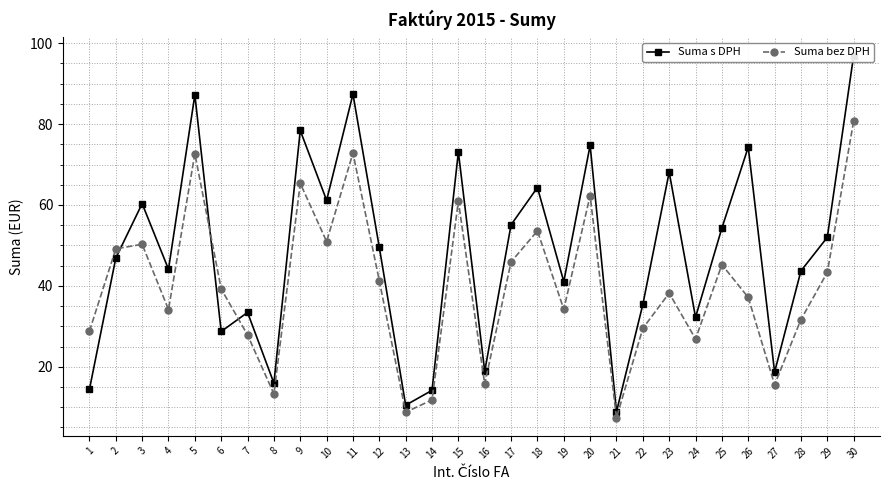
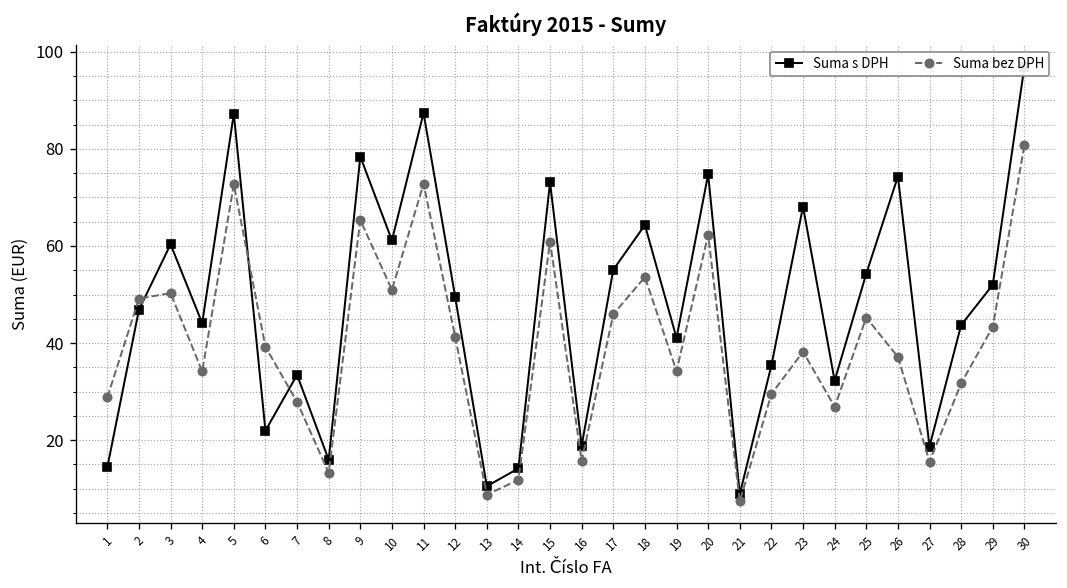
Suma s DPH, 6: 29 -> 22
